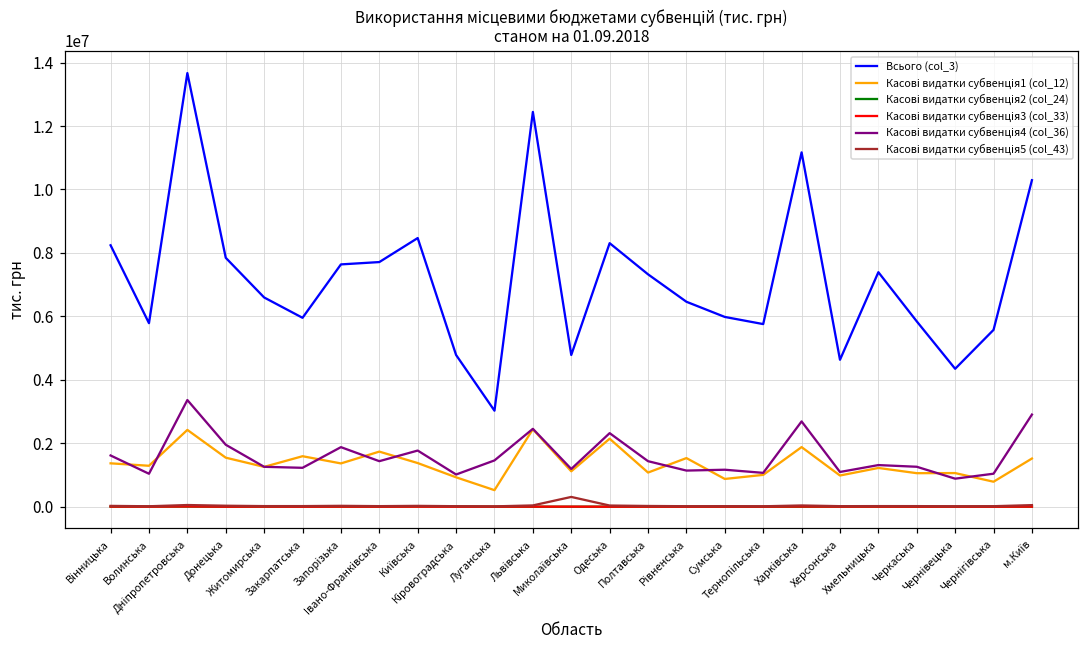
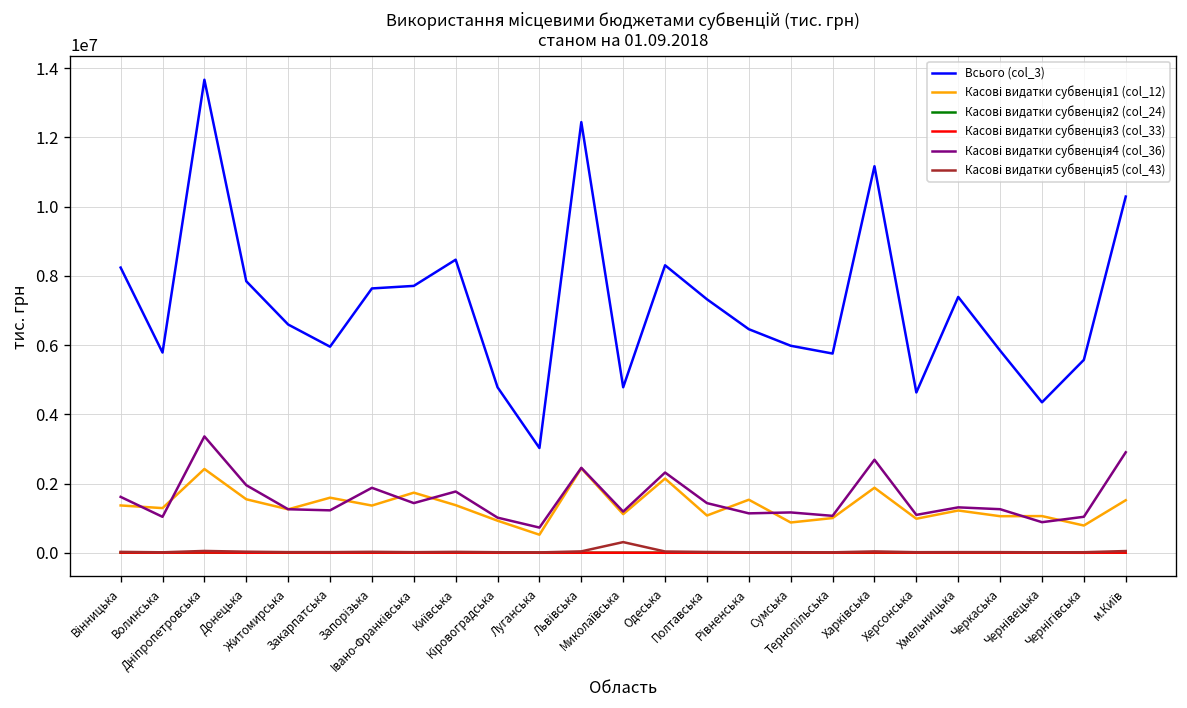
Касові видатки субвенція4 (col_36), Луганська: 1500000 -> 700000
